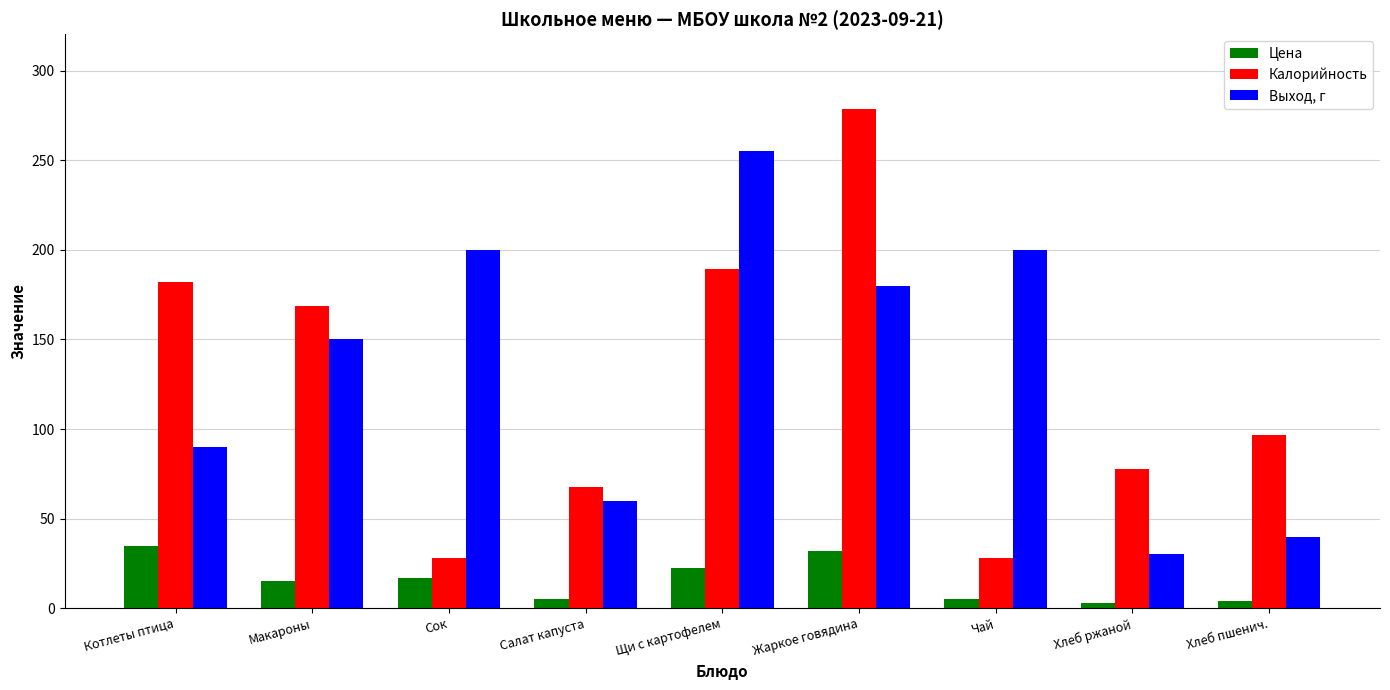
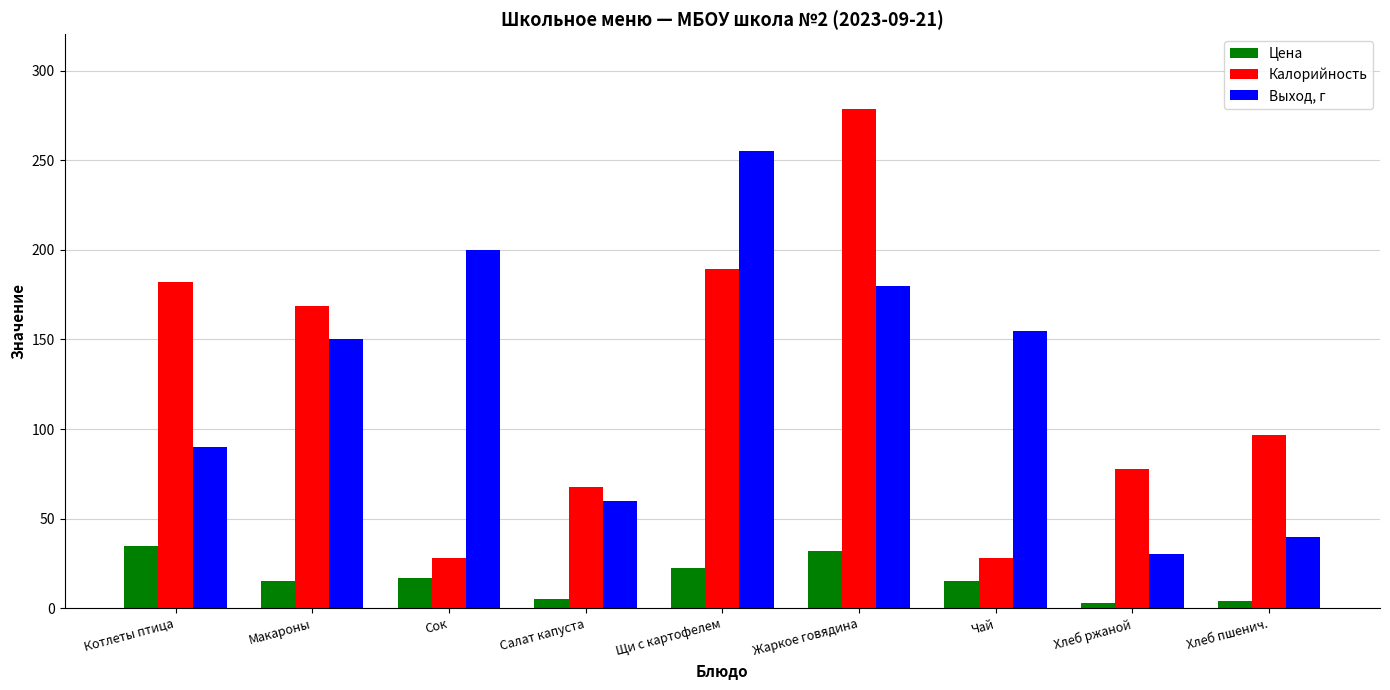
Цена, Чай: 5 -> 15
Выход, г, Чай: 200 -> 155
